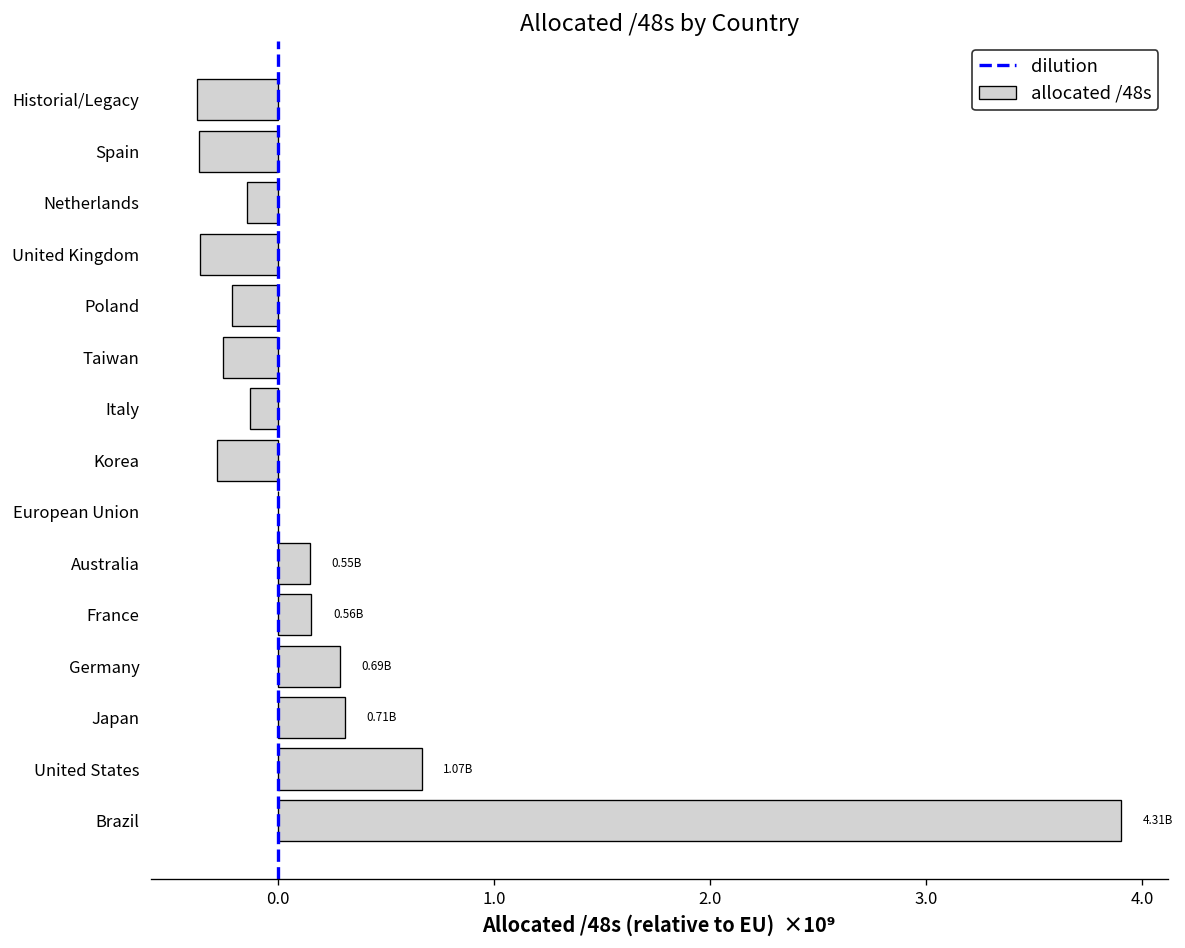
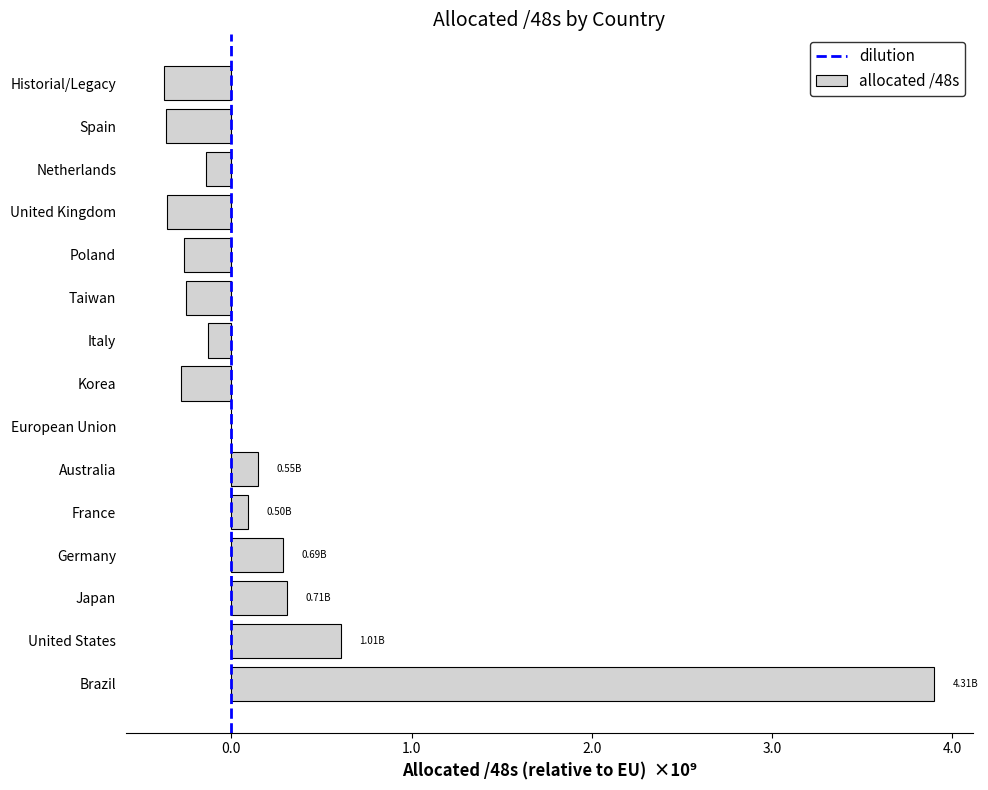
Poland: -0.21 -> -0.26
France: 0.56B -> 0.50B
United States: 1.07B -> 1.01B
